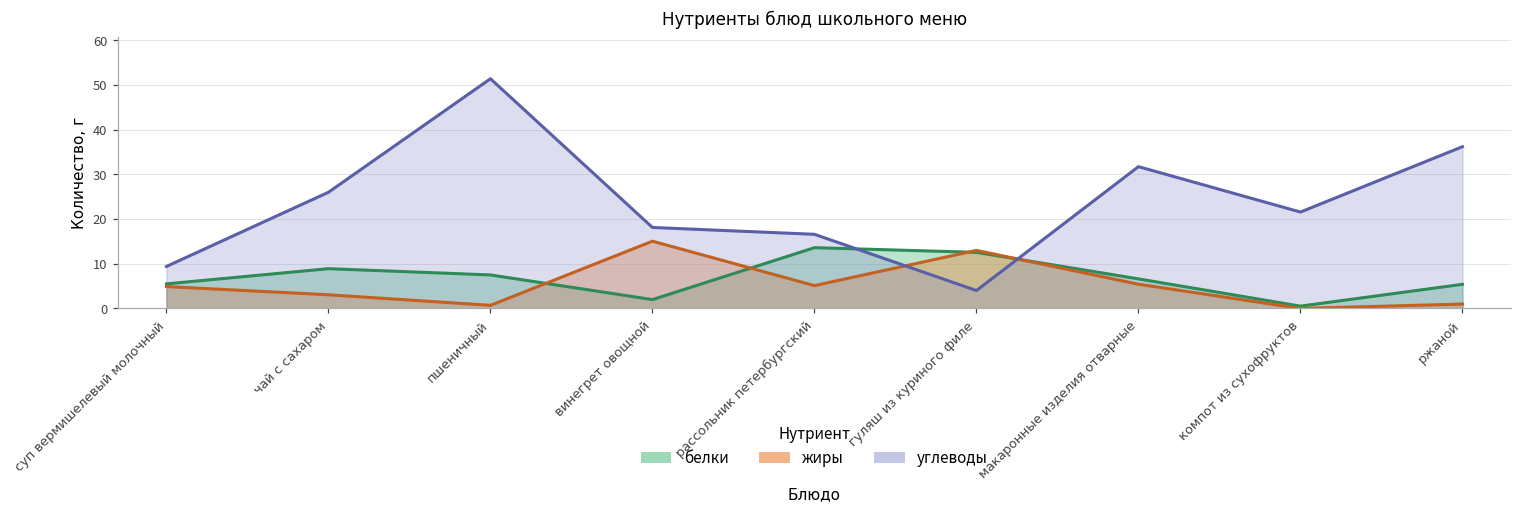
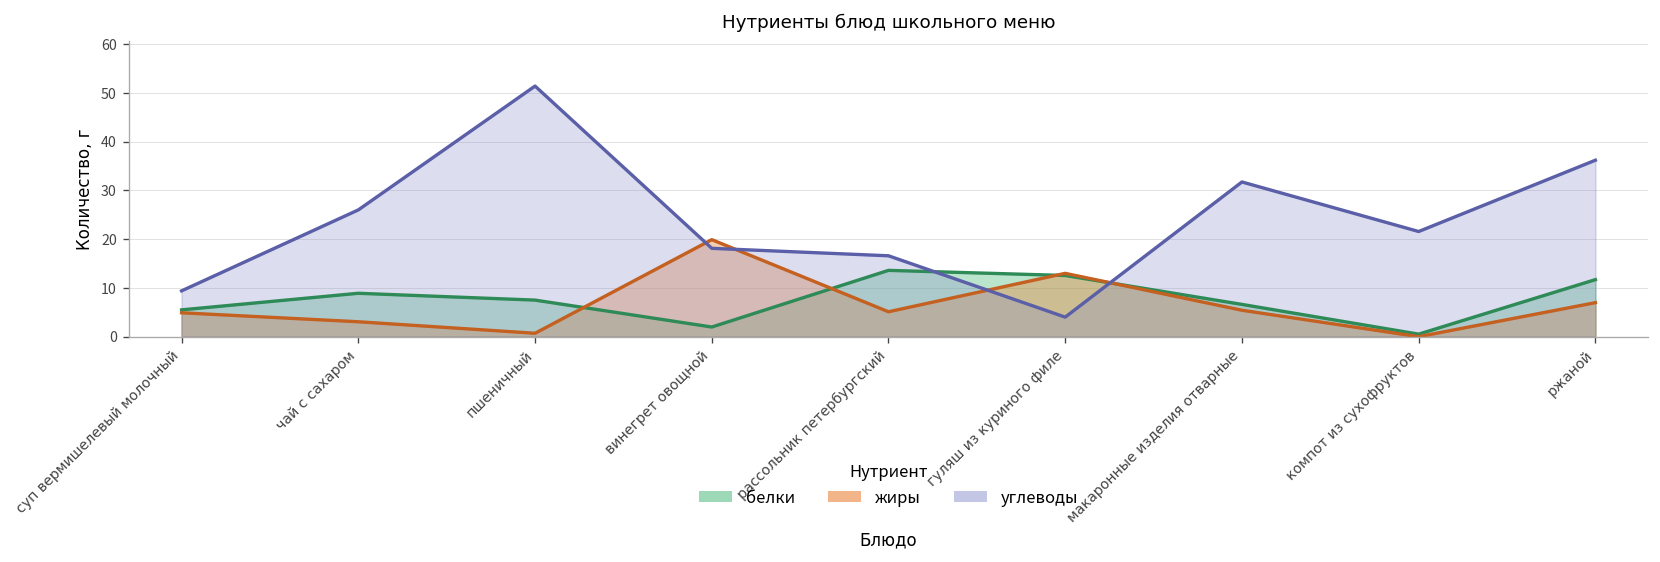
жиры, винегрет овощной: 15 -> 20
белки, ржаной: 5 -> 12
жиры, ржаной: 1 -> 7
